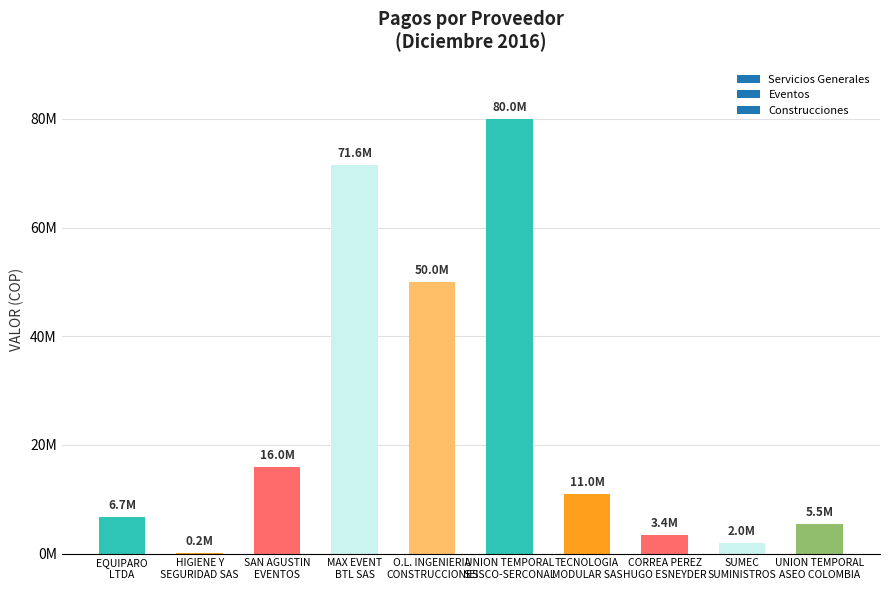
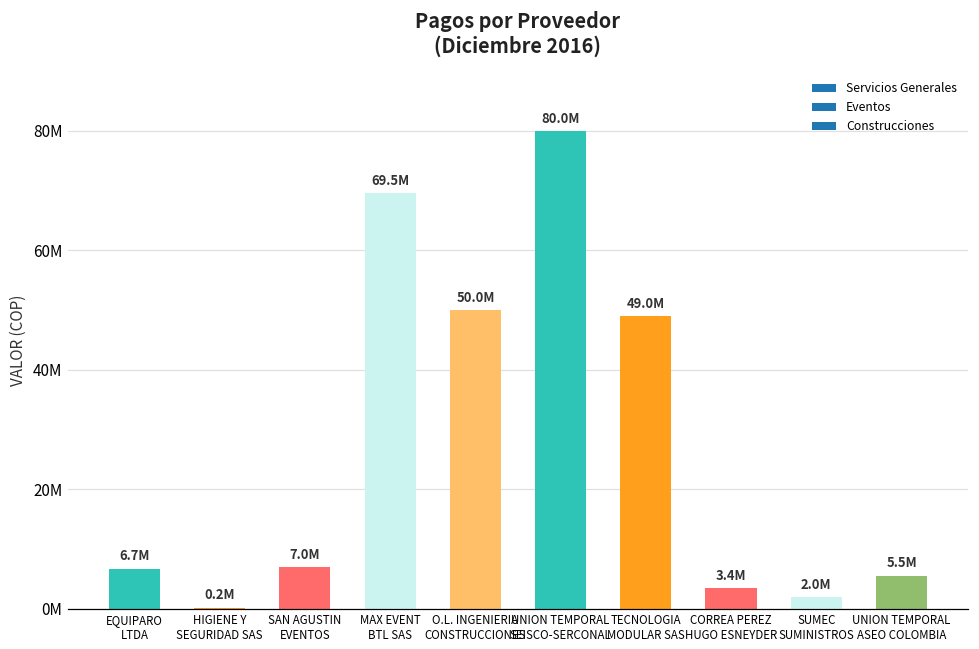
SAN AGUSTIN EVENTOS: 16.0M -> 7.0M
MAX EVENT BTL SAS: 71.6M -> 69.5M
TECNOLOGIA MODULAR SAS: 11.0M -> 49.0M
